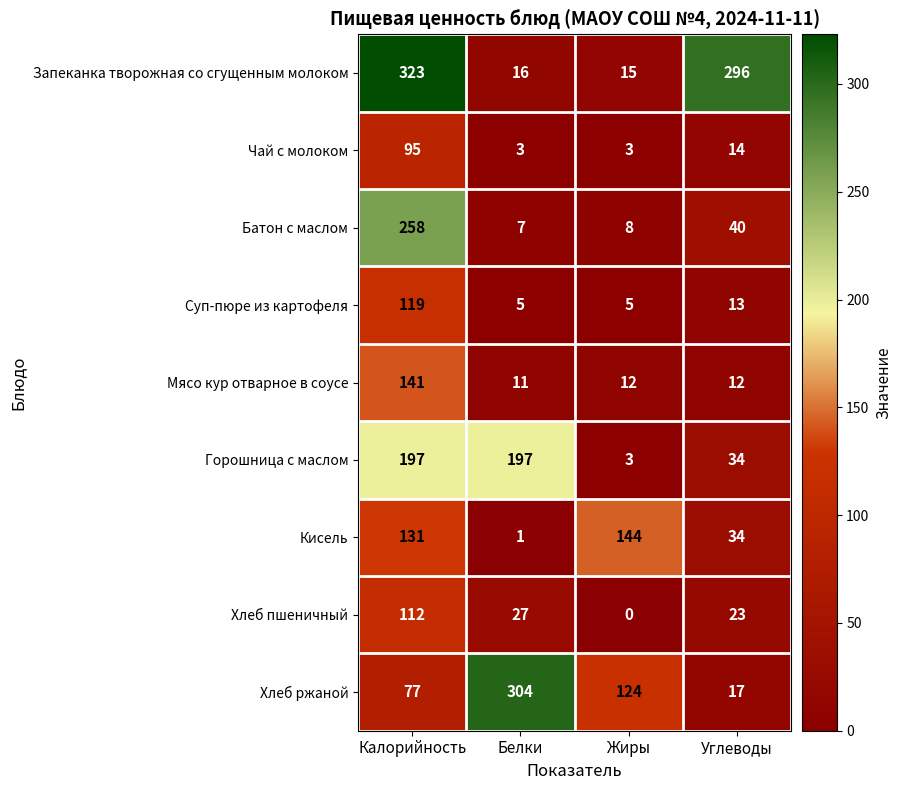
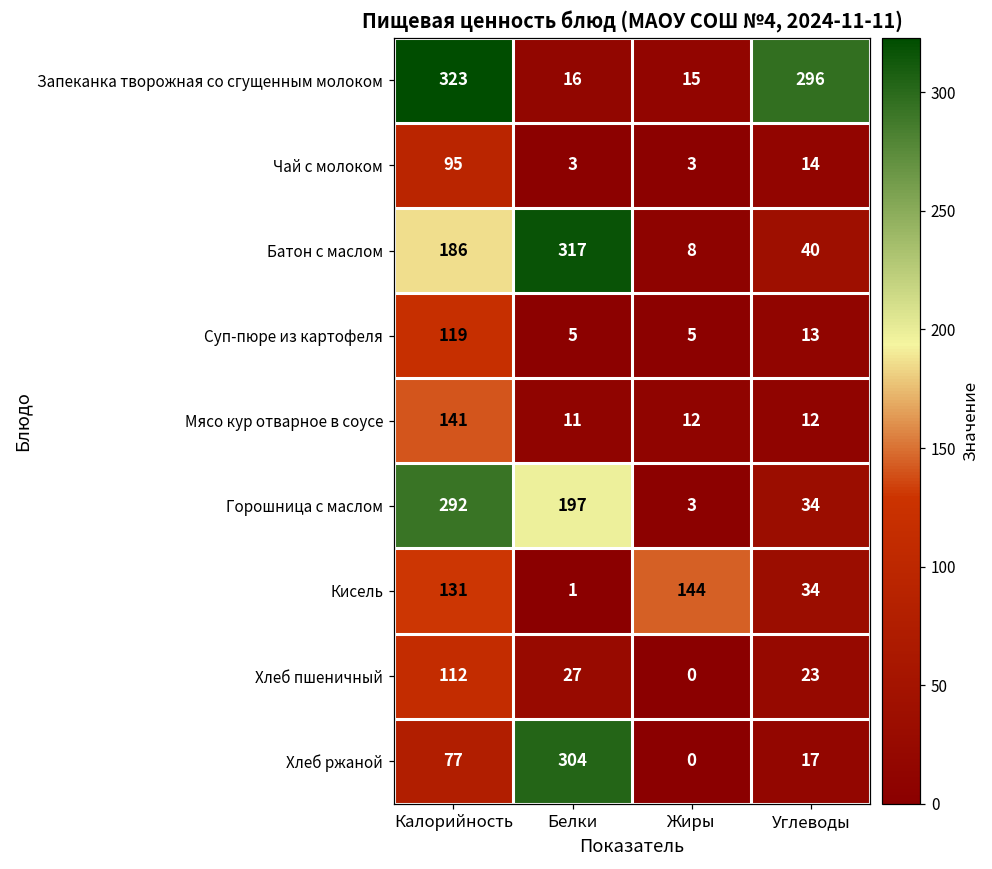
Батон с маслом, Калорийность: 258 -> 186
Батон с маслом, Белки: 7 -> 317
Горошница с маслом, Калорийность: 197 -> 292
Хлеб ржаной, Жиры: 124 -> 0
